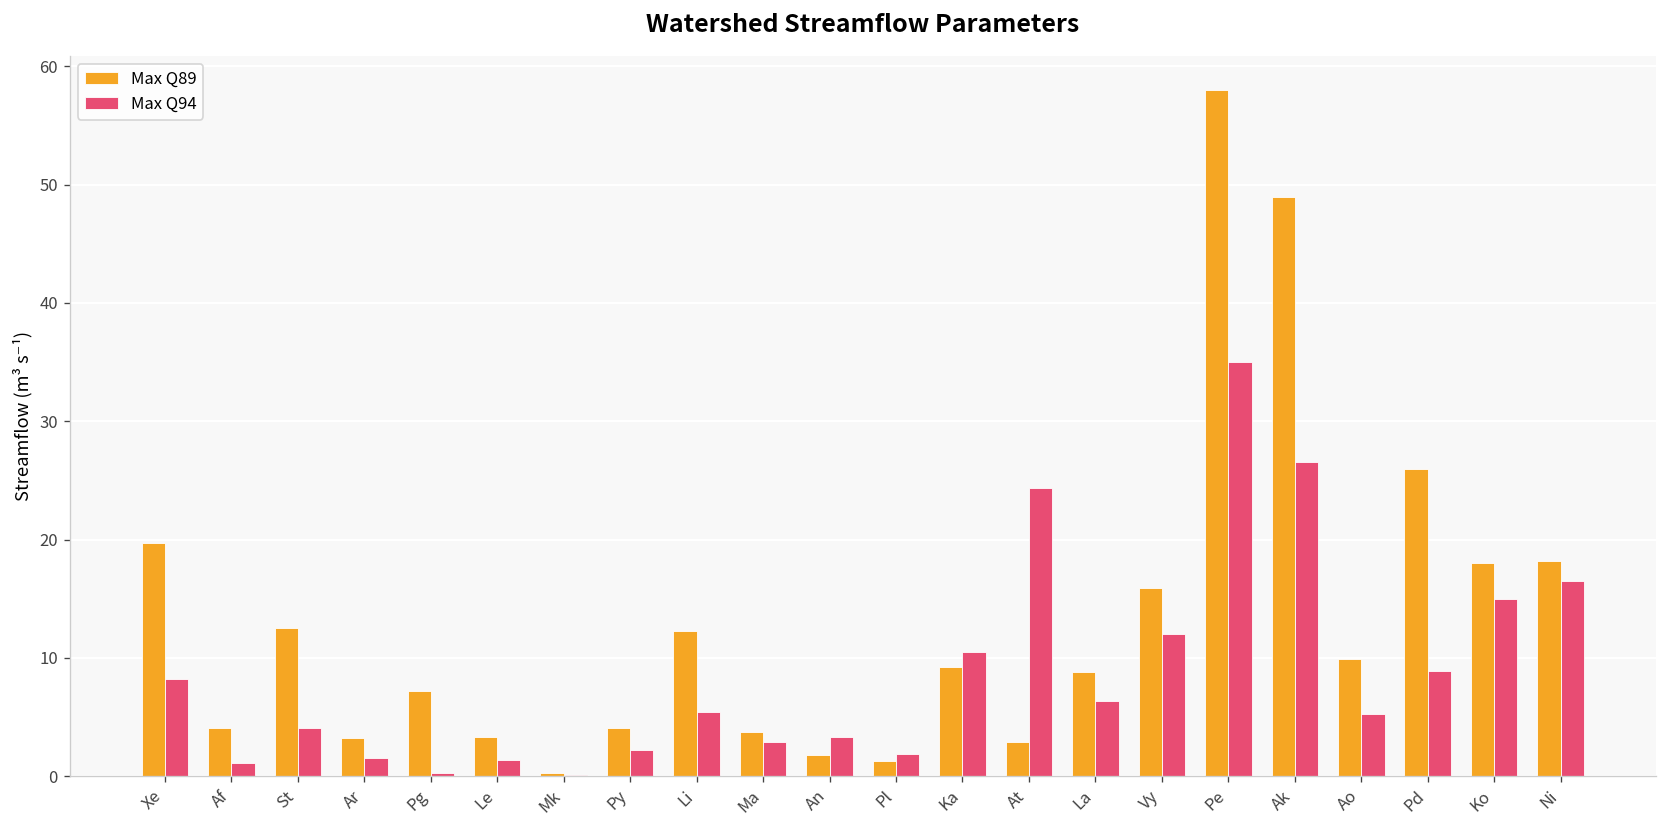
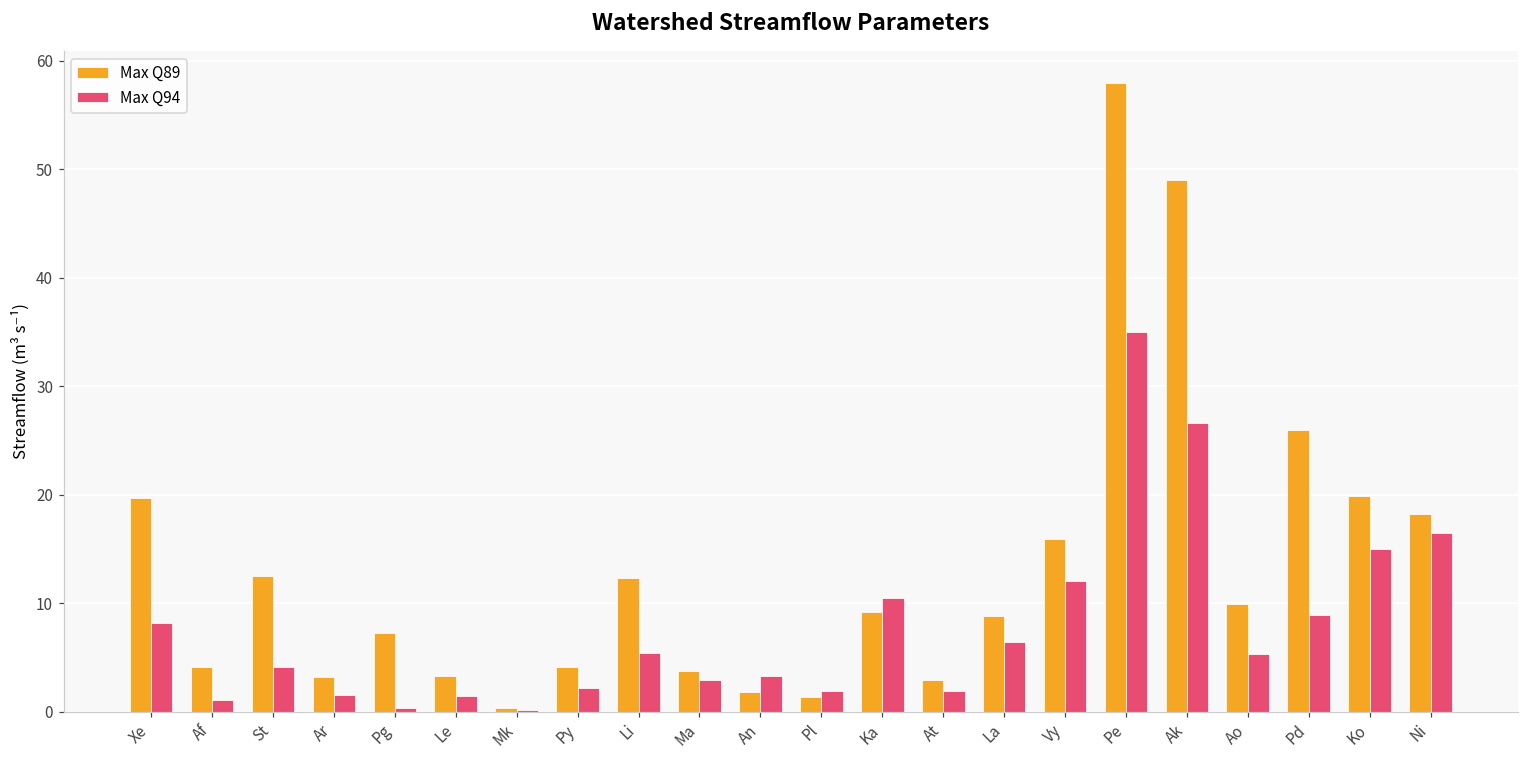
Max Q94, At: 24 -> 2
Max Q89, Ko: 18 -> 20
